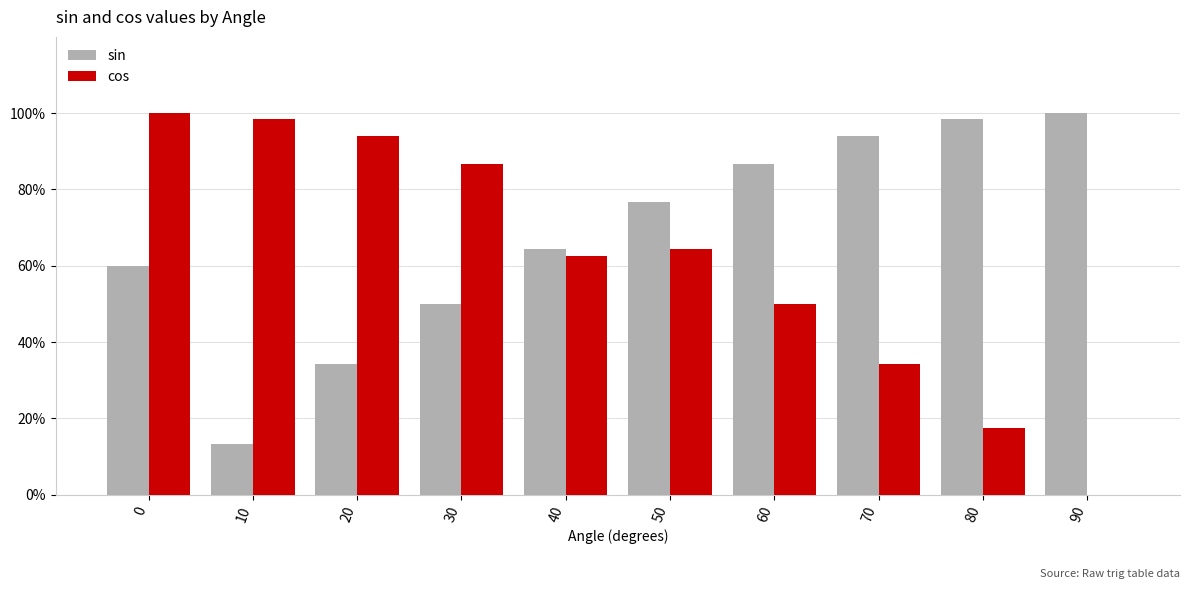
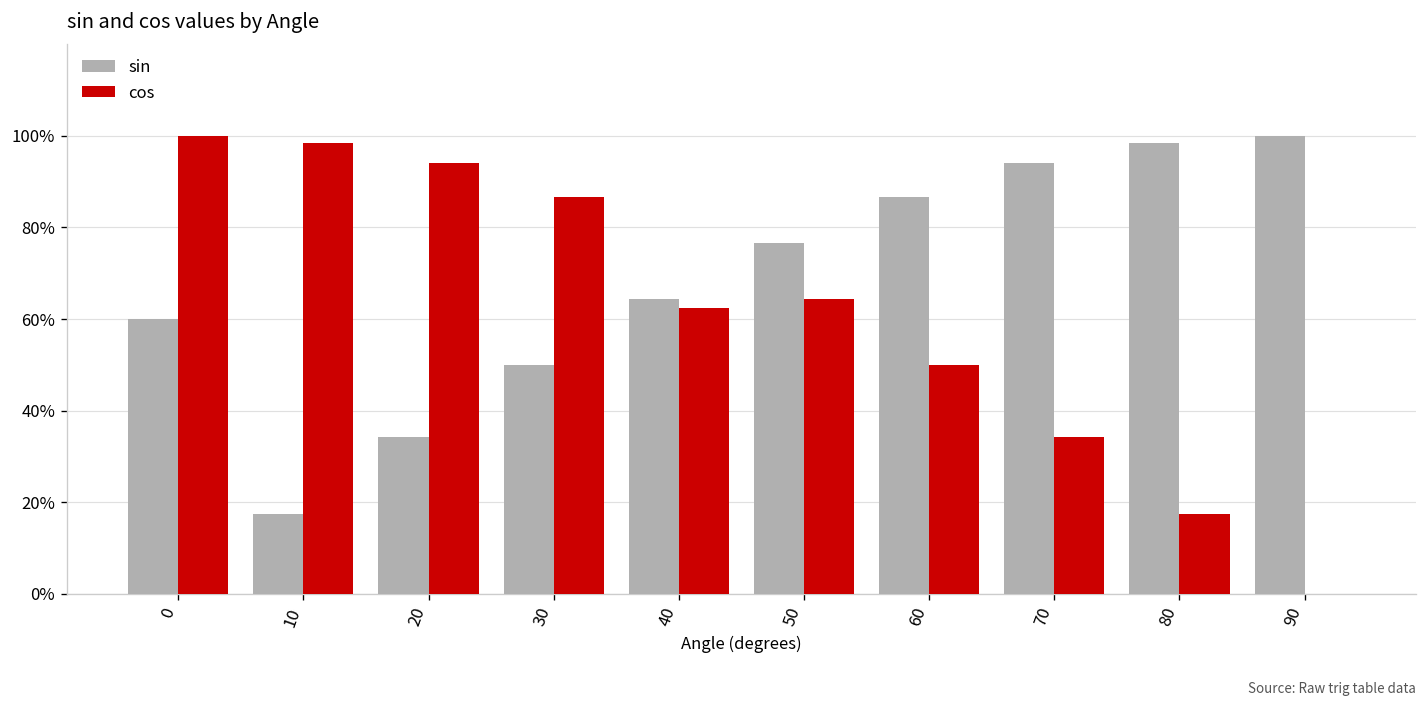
sin, 10: 13% -> 17%
